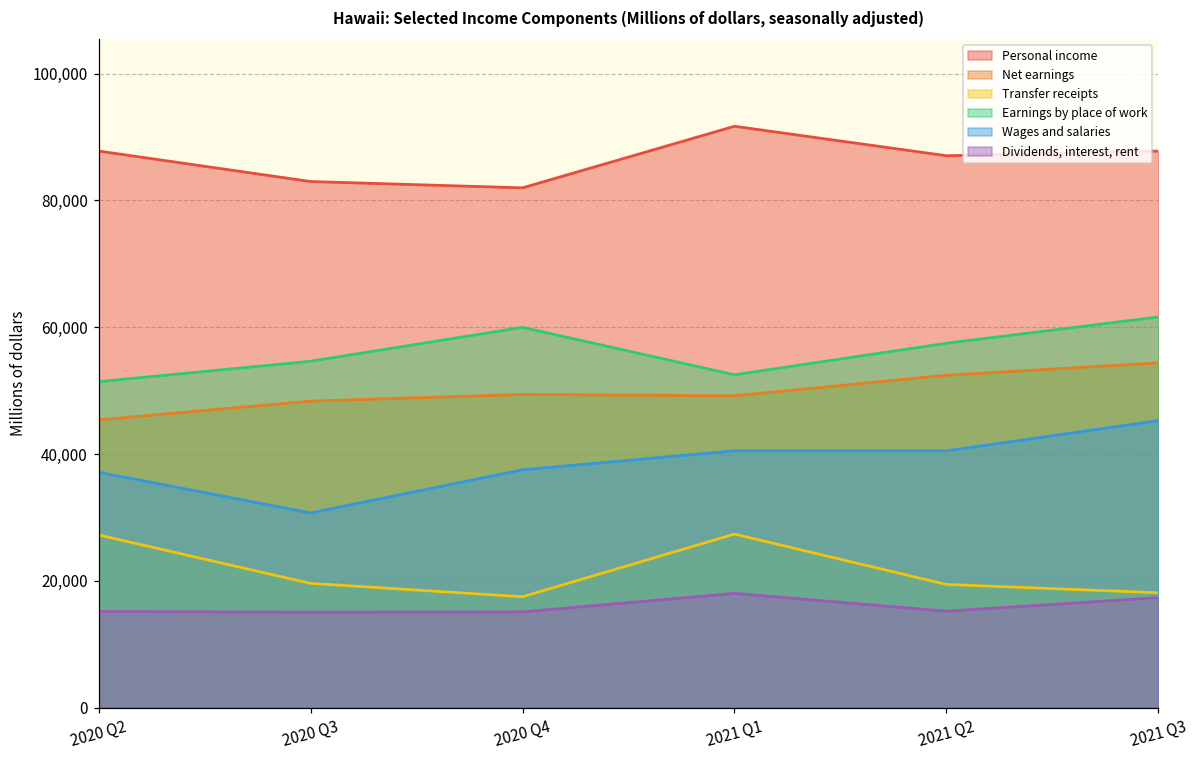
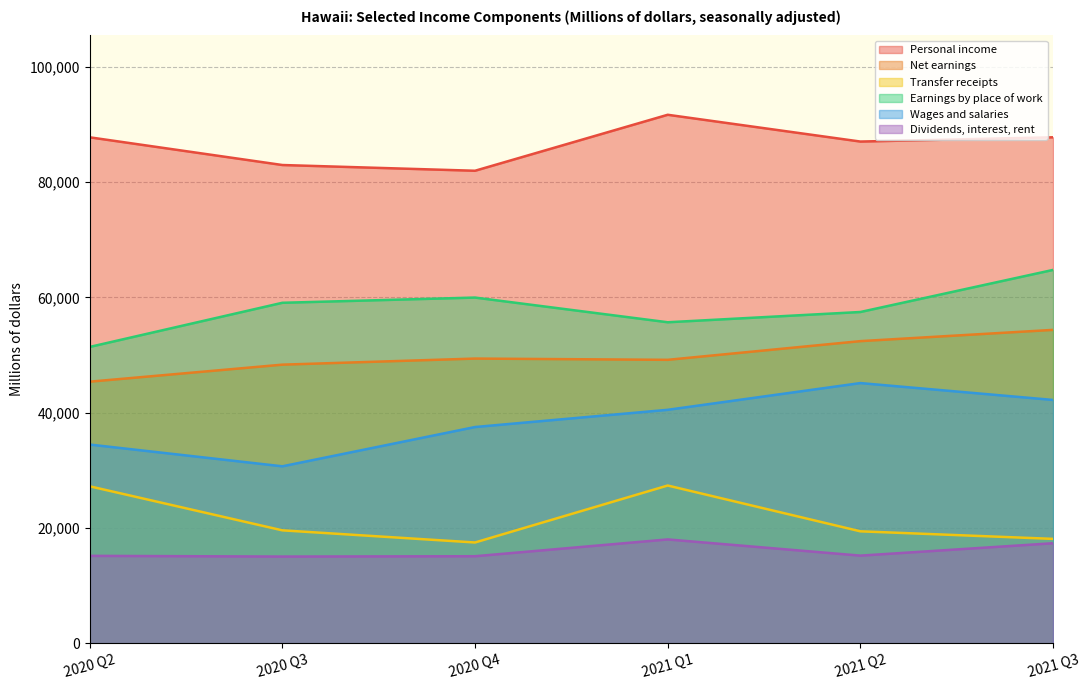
Wages and salaries, 2020 Q2: 37,000 -> 34,000
Earnings by place of work, 2020 Q3: 55,000 -> 59,000
Earnings by place of work, 2021 Q1: 52,000 -> 56,000
Wages and salaries, 2021 Q2: 41,000 -> 45,000
Earnings by place of work, 2021 Q3: 62,000 -> 65,000
Wages and salaries, 2021 Q3: 45,000 -> 42,000
